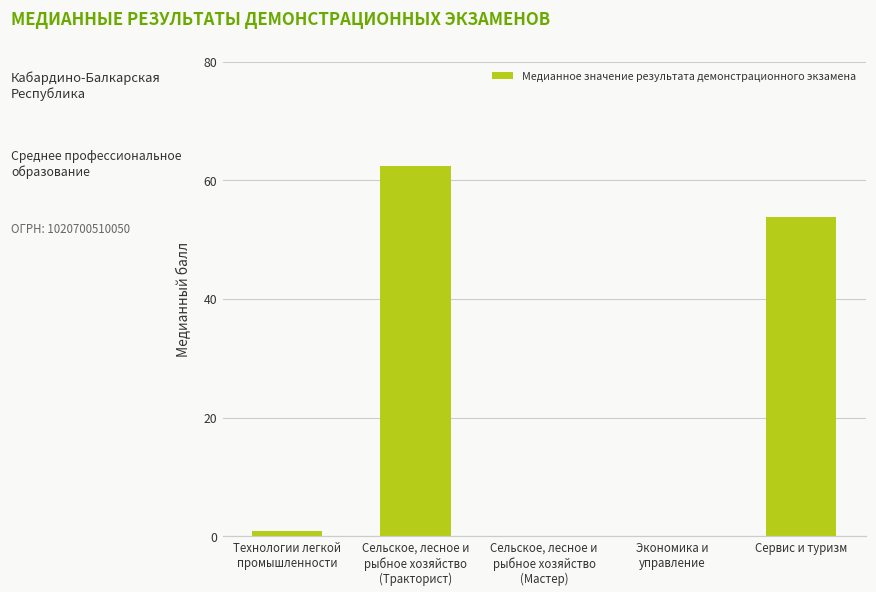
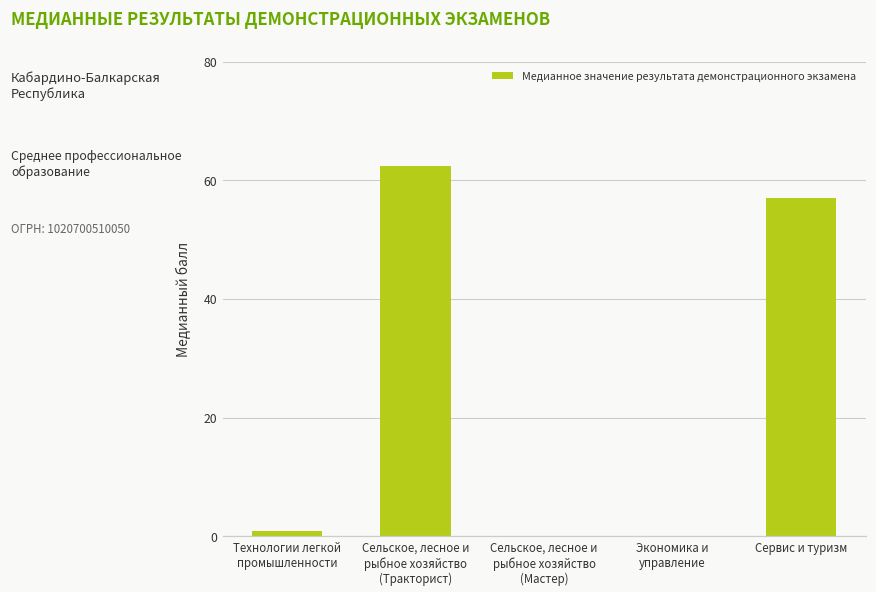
Сервис и туризм: 54 -> 57
